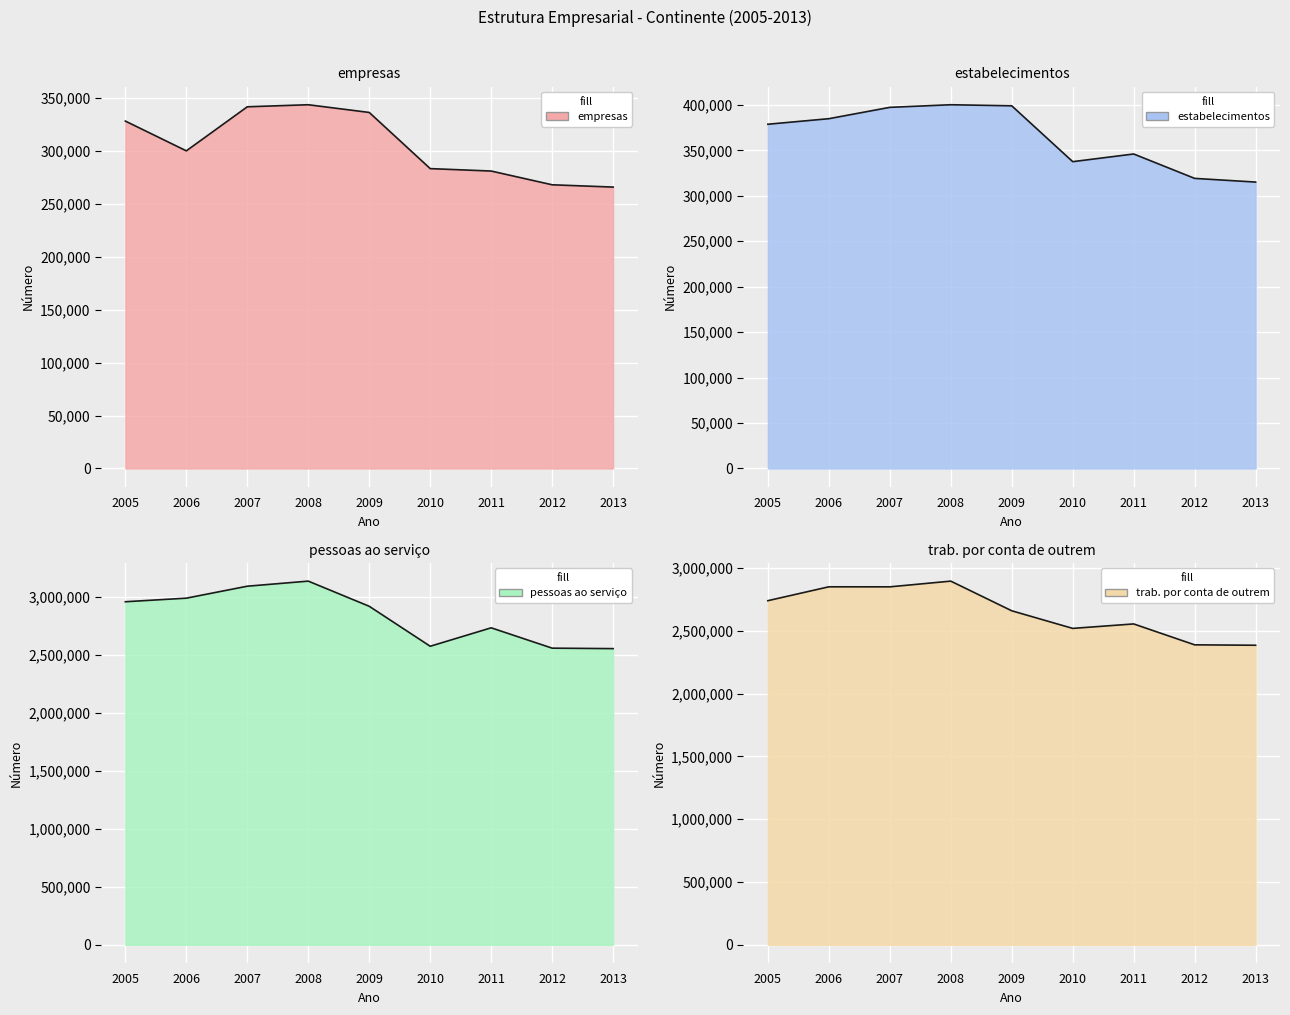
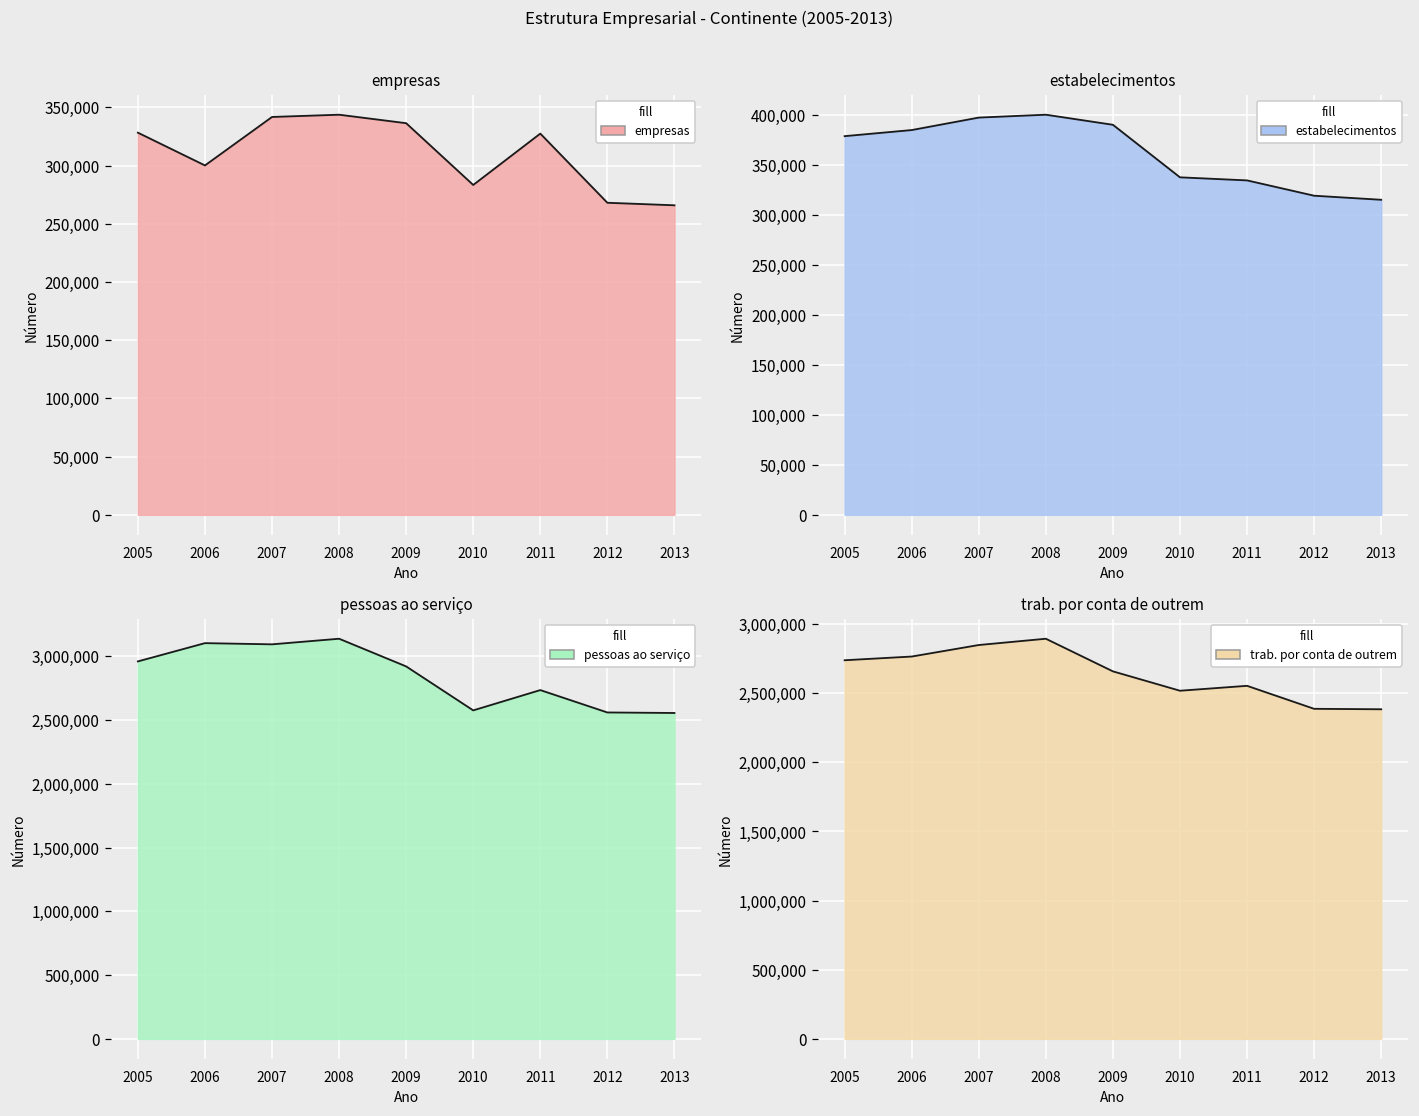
empresas, 2011: 281,000 -> 327,000
estabelecimentos, 2009: 400,000 -> 390,000
estabelecimentos, 2011: 350,000 -> 330,000
pessoas ao serviço, 2006: 2,990,000 -> 3,100,000
trab. por conta de outrem, 2006: 2,850,000 -> 2,770,000
